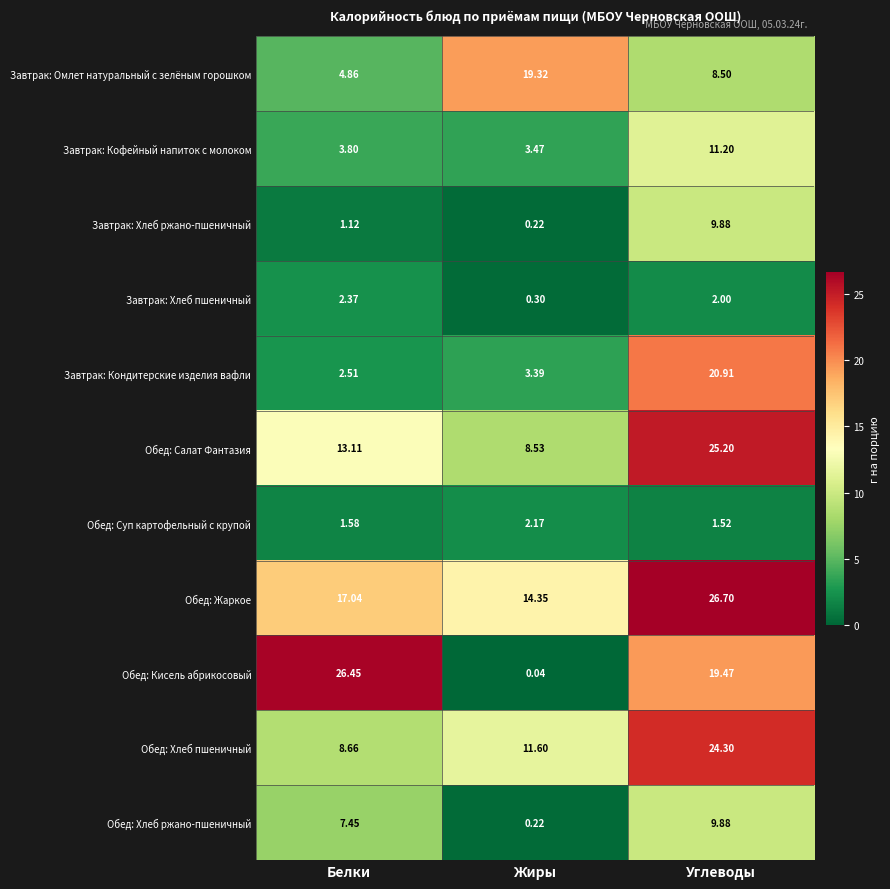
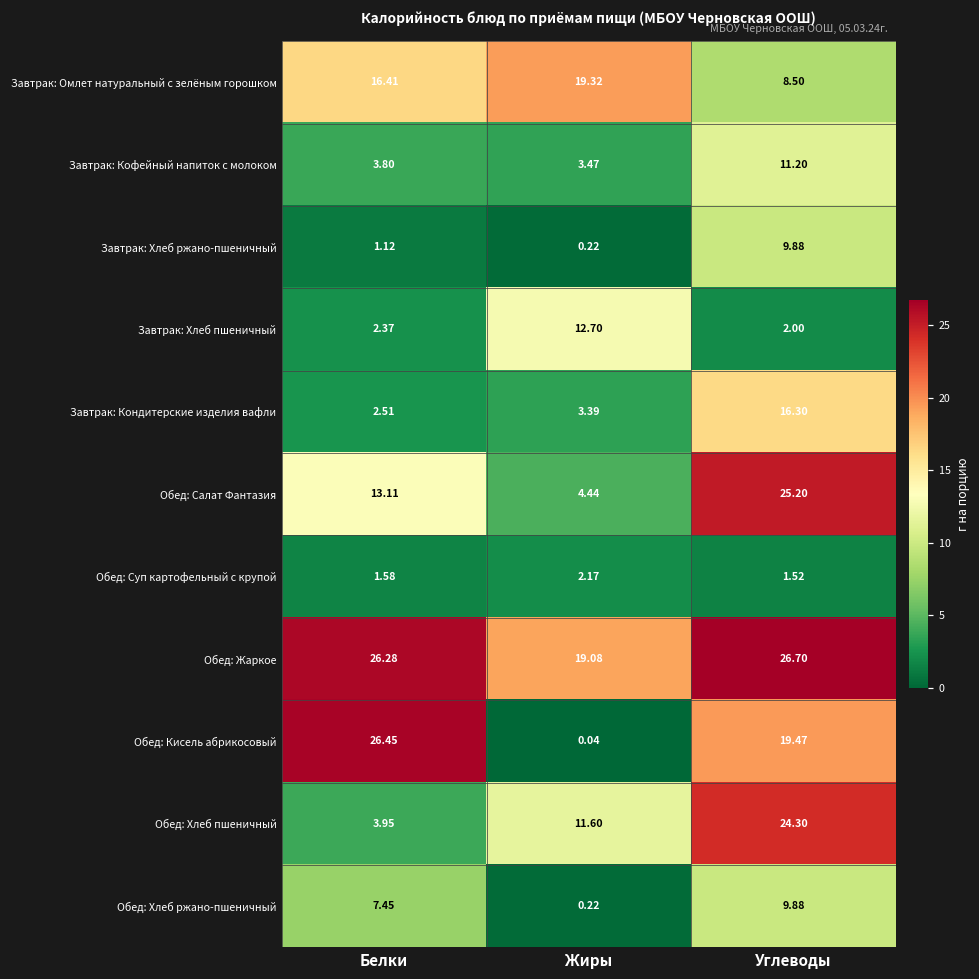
Завтрак: Омлет натуральный с зелёным горошком, Белки: 4.86 -> 16.41
Завтрак: Хлеб пшеничный, Жиры: 0.30 -> 12.70
Завтрак: Кондитерские изделия вафли, Углеводы: 20.91 -> 16.30
Обед: Салат Фантазия, Жиры: 8.53 -> 4.44
Обед: Жаркое, Белки: 17.04 -> 26.28
Обед: Жаркое, Жиры: 14.35 -> 19.08
Обед: Хлеб пшеничный, Белки: 8.66 -> 3.95
